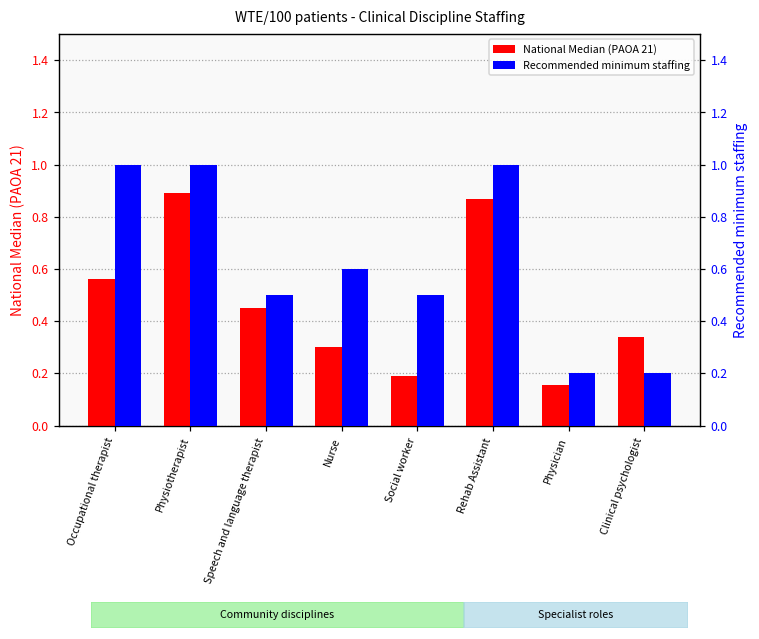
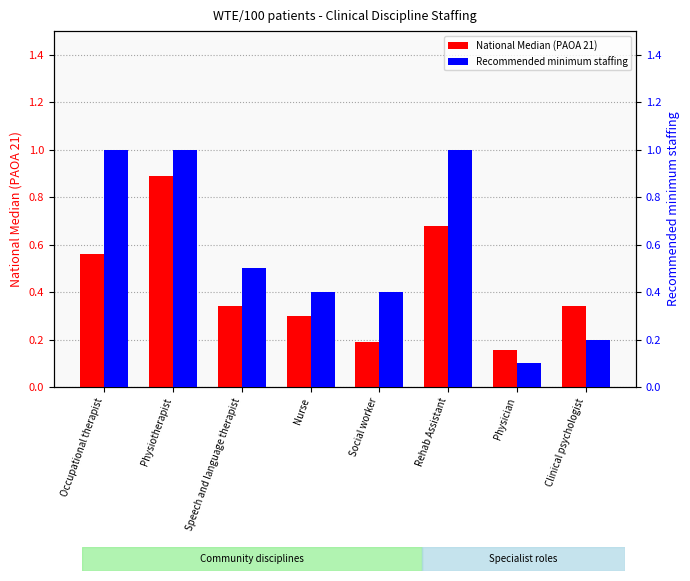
National Median (PAOA 21), Speech and language therapist: 0.45 -> 0.34
National Median (PAOA 21), Rehab Assistant: 0.87 -> 0.68
Recommended minimum staffing, Nurse: 0.6 -> 0.4
Recommended minimum staffing, Social worker: 0.5 -> 0.4
Recommended minimum staffing, Physician: 0.2 -> 0.1
